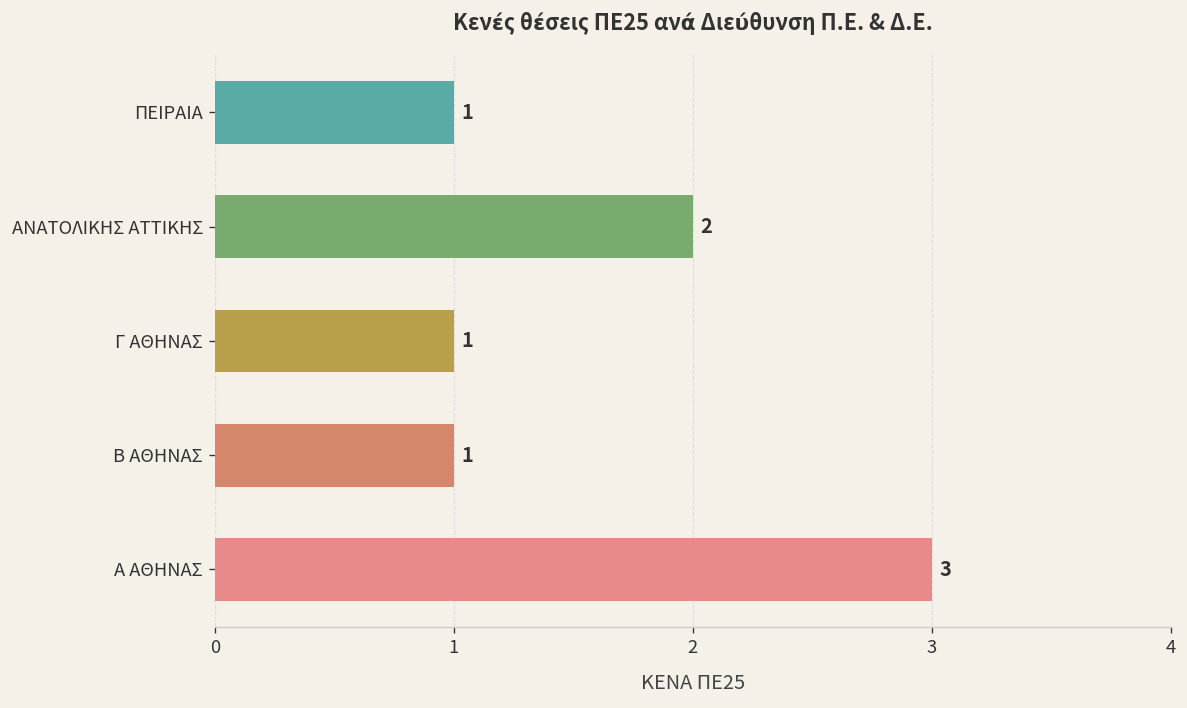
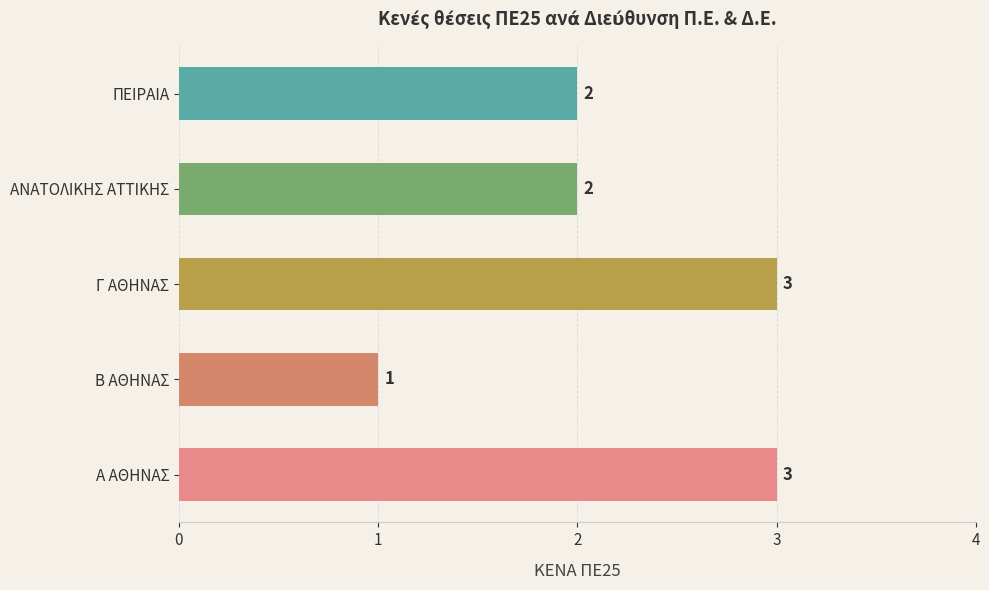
ΠΕΙΡΑΙΑ: 1 -> 2
Γ ΑΘΗΝΑΣ: 1 -> 3
